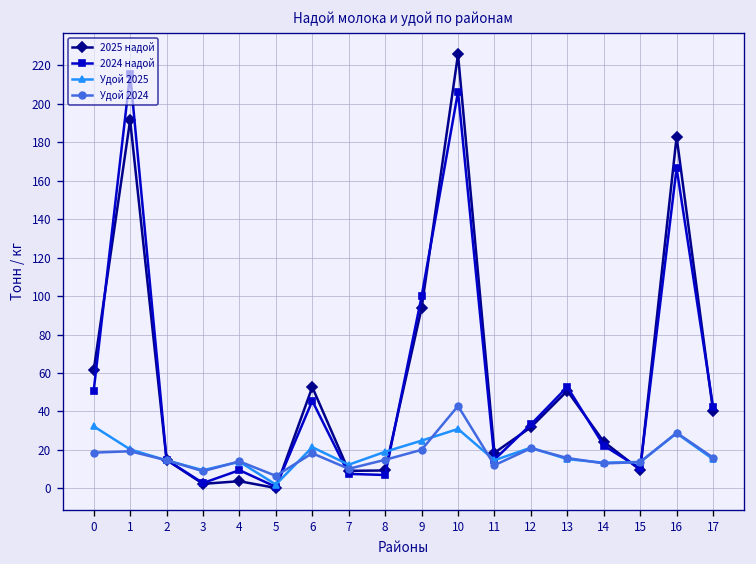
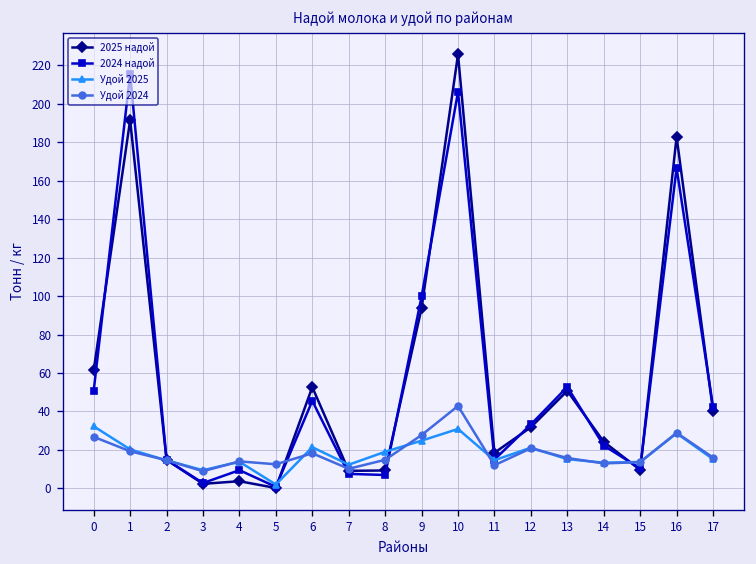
Удой 2024, 0: 19 -> 27
Удой 2024, 5: 7 -> 13
Удой 2024, 9: 20 -> 28
